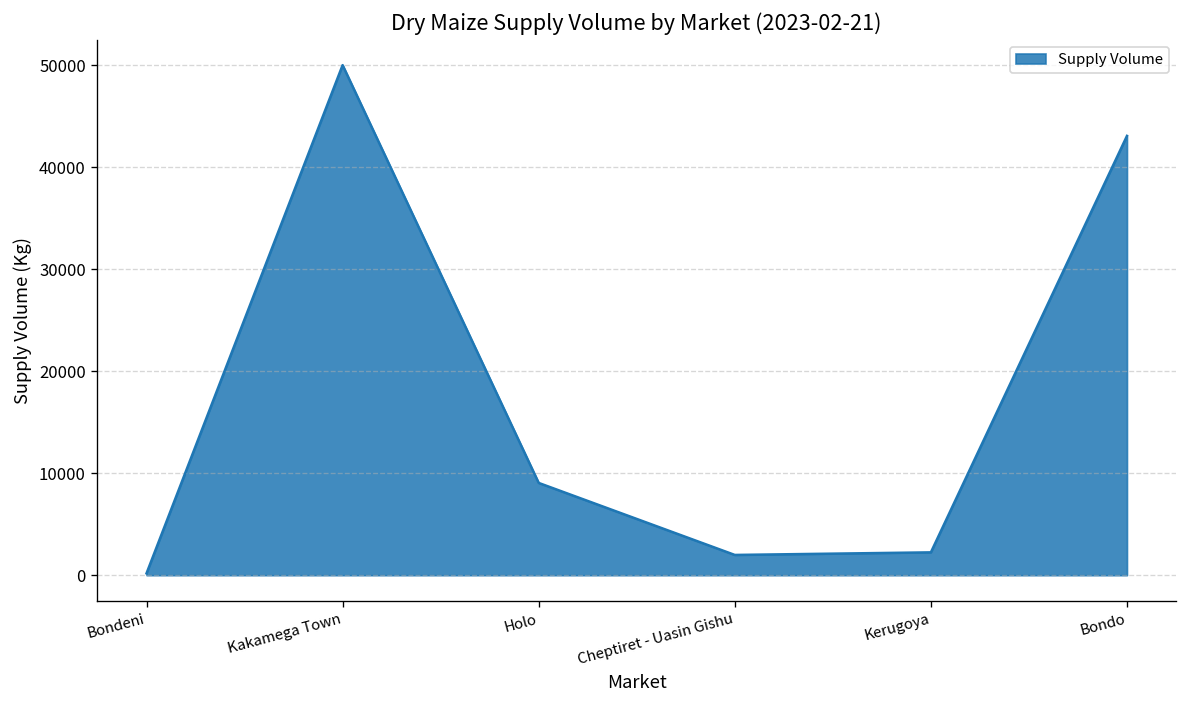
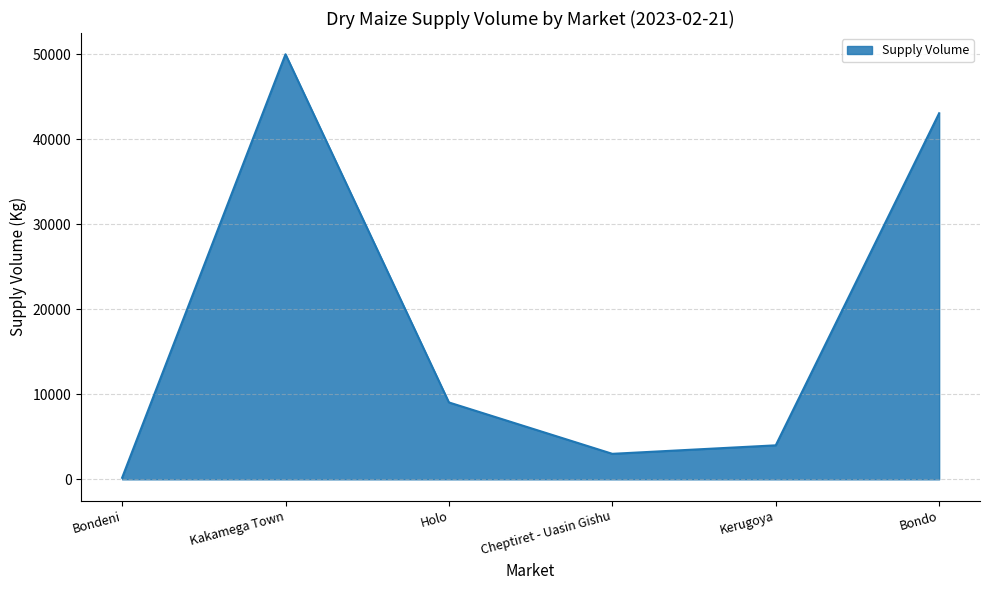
Cheptiret - Uasin Gishu: 2000 -> 3000
Kerugoya: 2000 -> 4000
